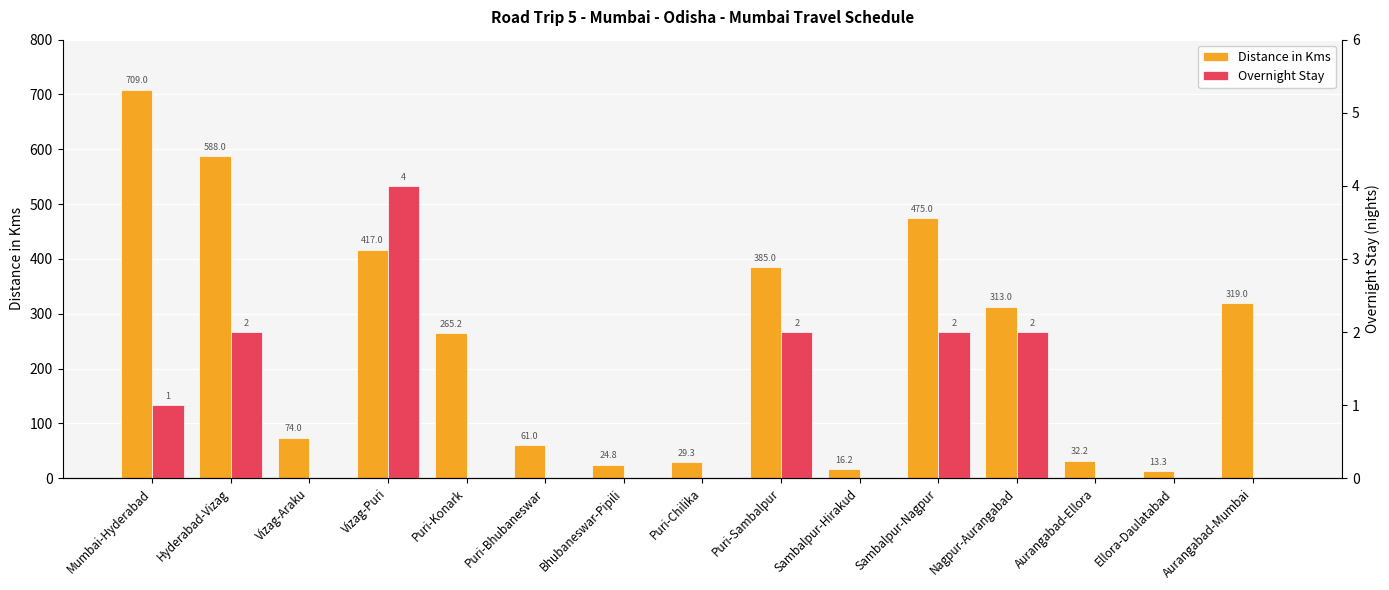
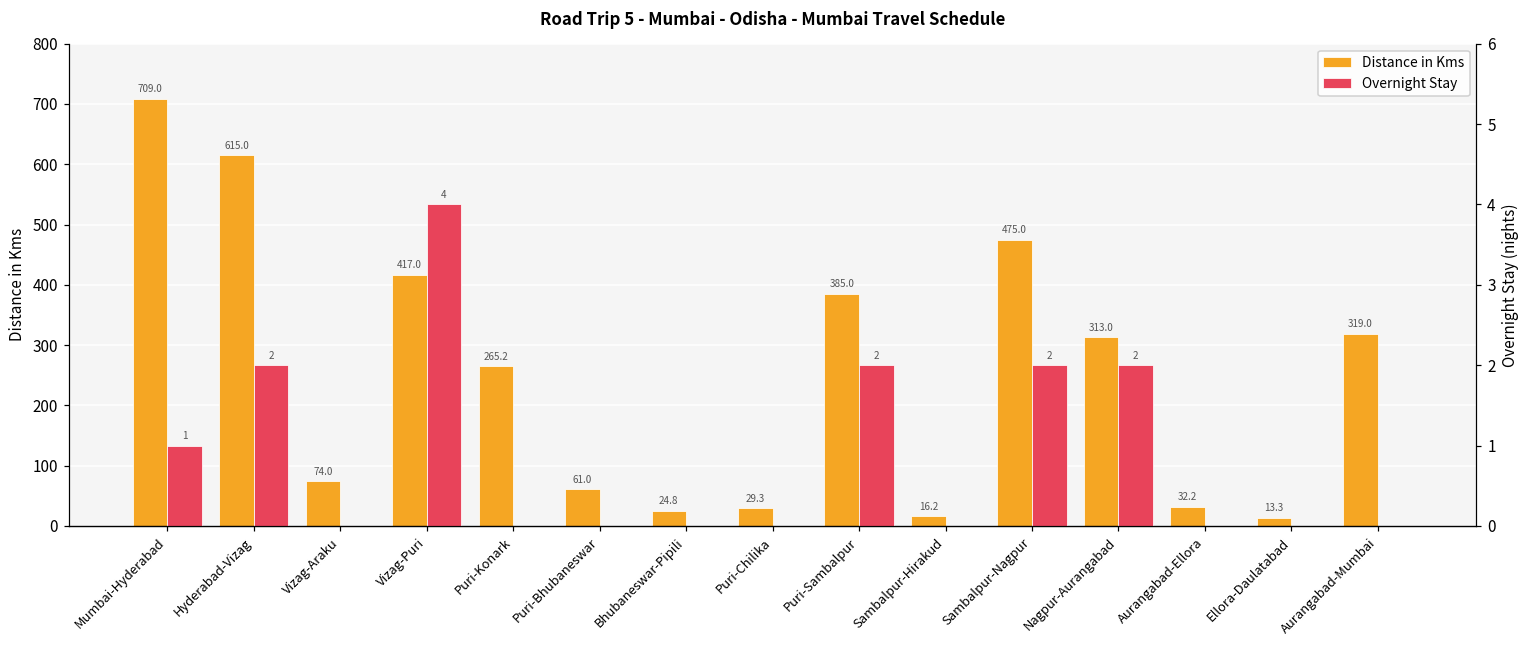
Distance in Kms, Hyderabad-Vizag: 588.0 -> 615.0
